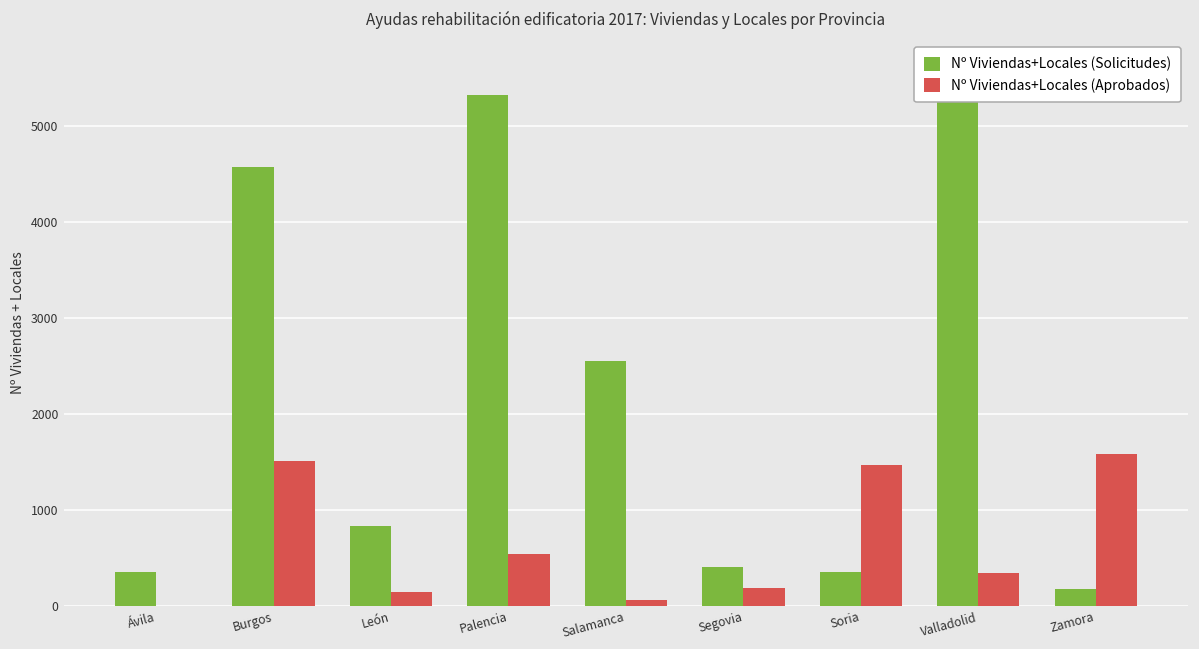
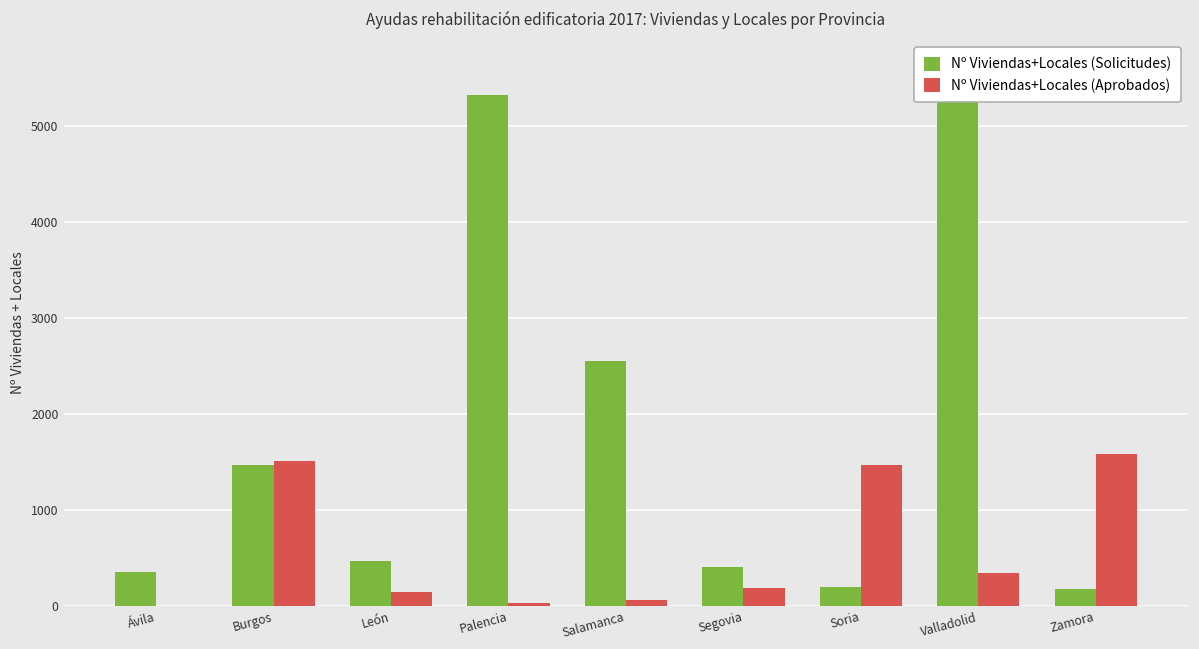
Nº Viviendas+Locales (Solicitudes), Burgos: 4600 -> 1500
Nº Viviendas+Locales (Solicitudes), León: 800 -> 500
Nº Viviendas+Locales (Aprobados), Palencia: 500 -> 0
Nº Viviendas+Locales (Solicitudes), Soria: 400 -> 200
